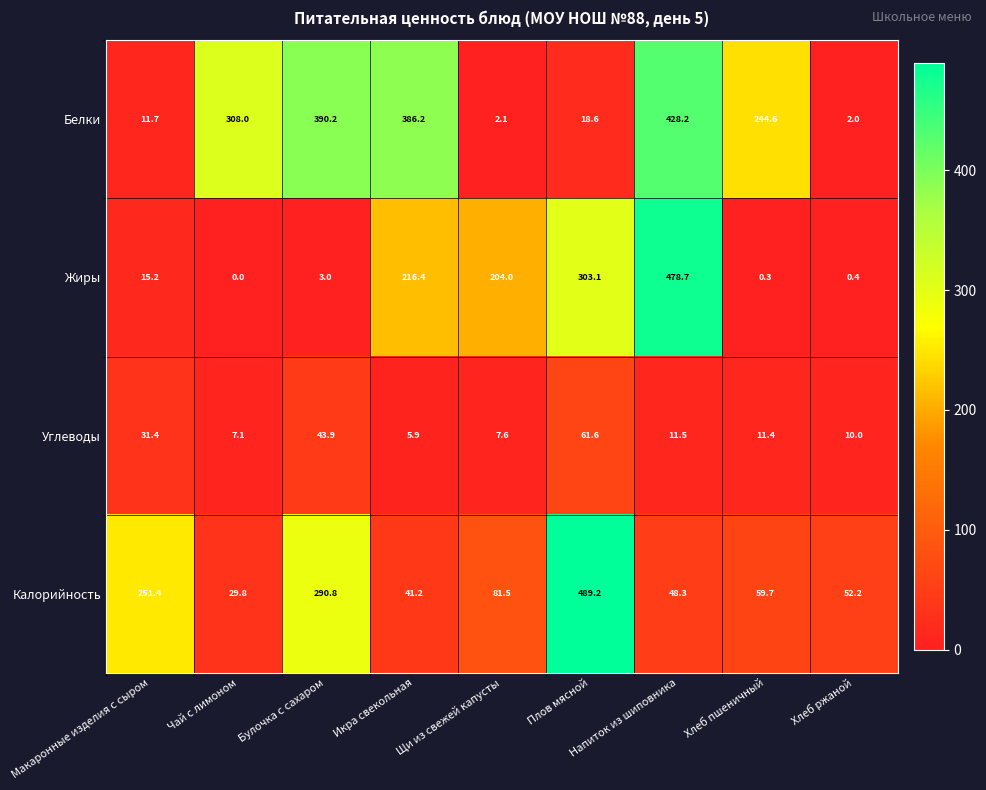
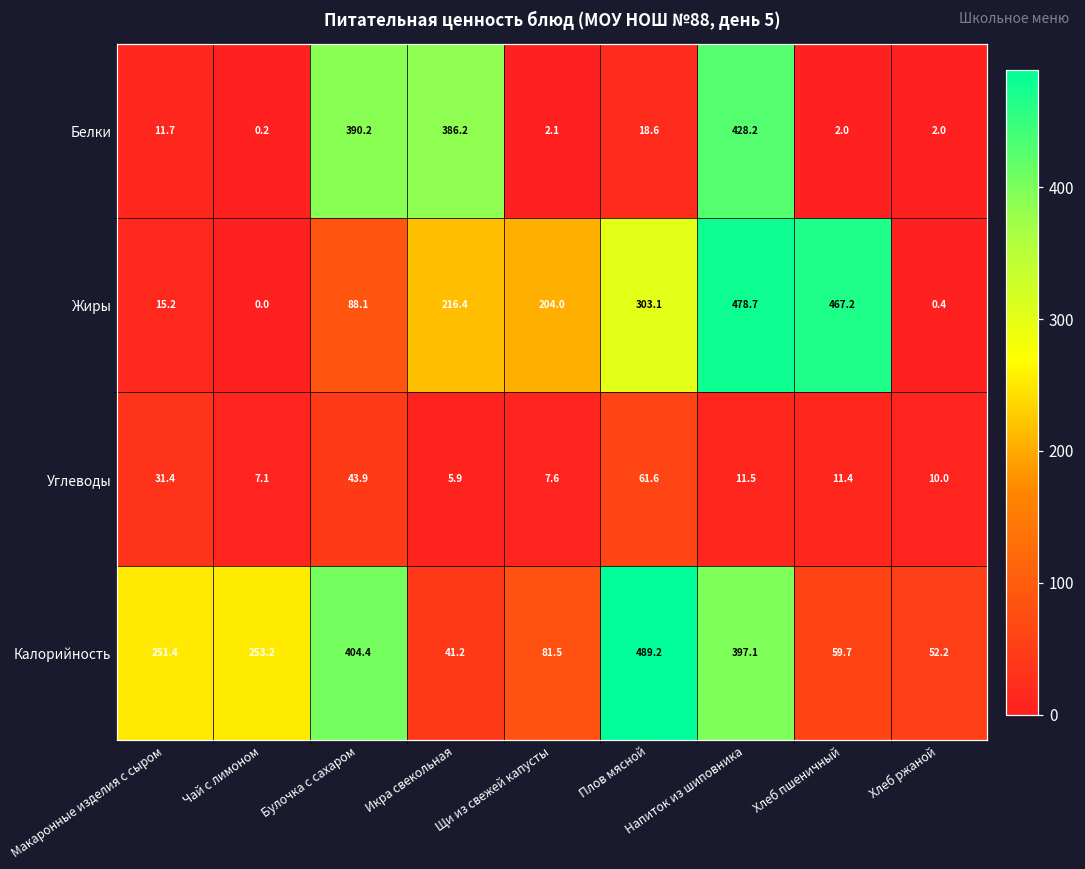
Белки, Чай с лимоном: 308.0 -> 0.2
Белки, Хлеб пшеничный: 244.6 -> 2.0
Жиры, Булочка с сахаром: 3.0 -> 88.1
Жиры, Хлеб пшеничный: 0.3 -> 467.2
Калорийность, Чай с лимоном: 29.8 -> 253.2
Калорийность, Булочка с сахаром: 290.8 -> 404.4
Калорийность, Напиток из шиповника: 48.3 -> 397.1
